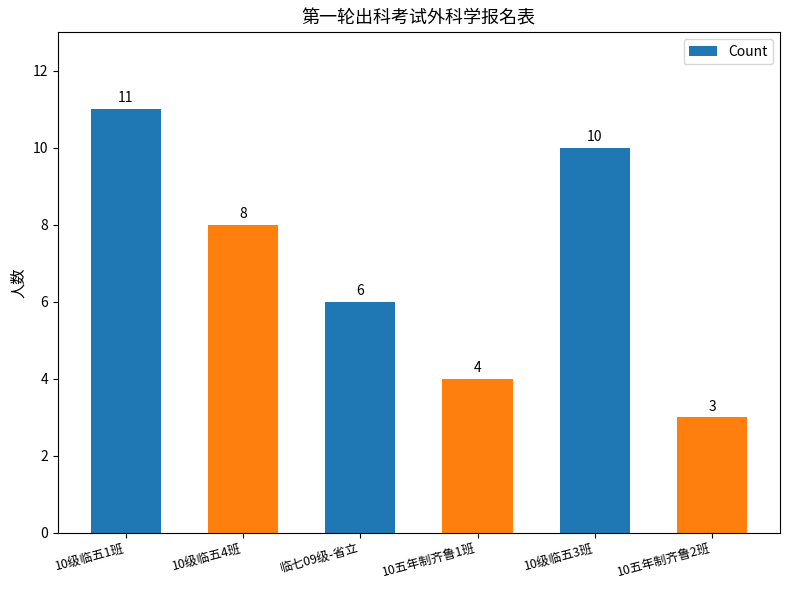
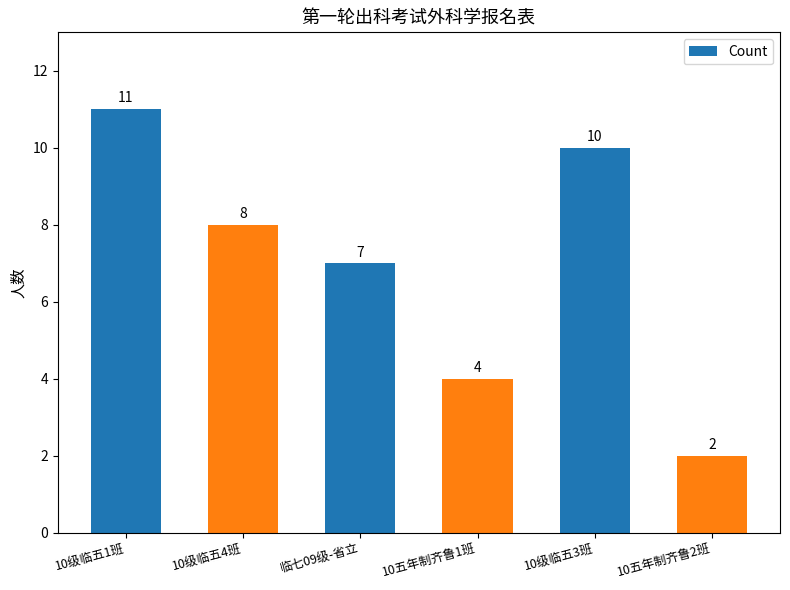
临七09级-省立: 6 -> 7
10五年制齐鲁2班: 3 -> 2
